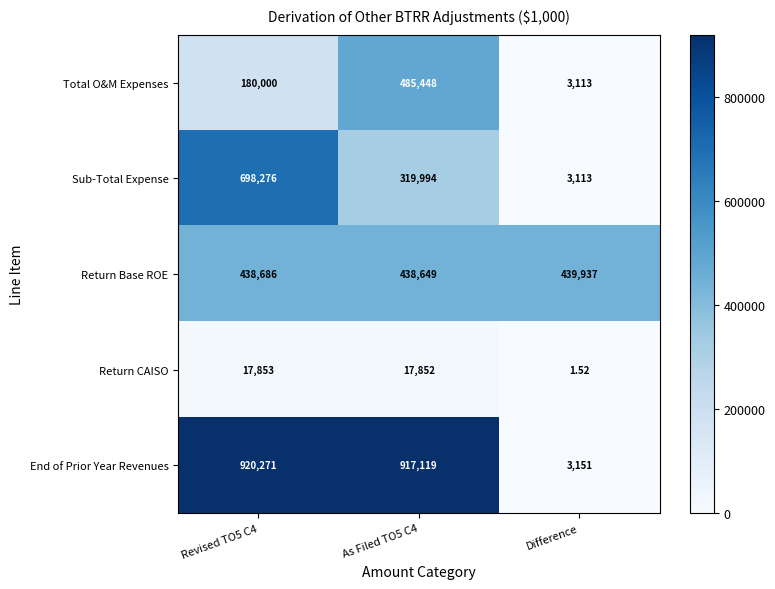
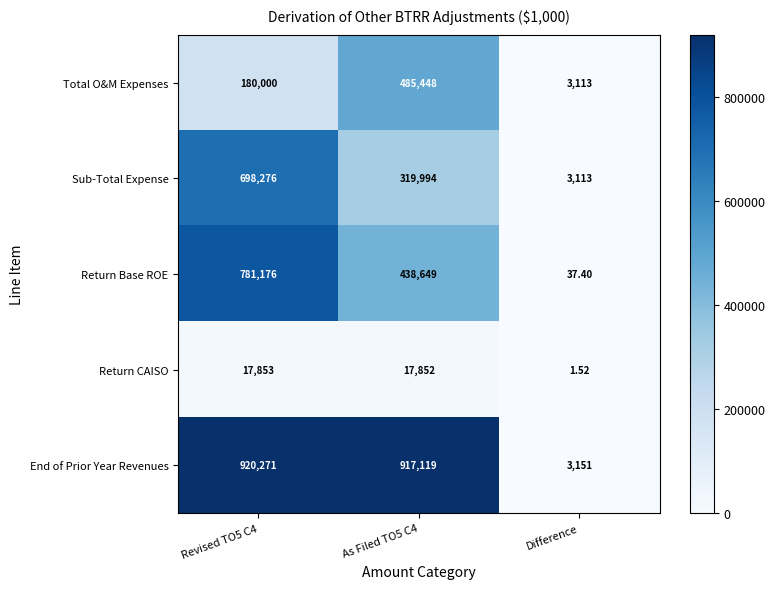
Return Base ROE, Revised TO5 C4: 438,686 -> 781,176
Return Base ROE, Difference: 439,937 -> 37.40
